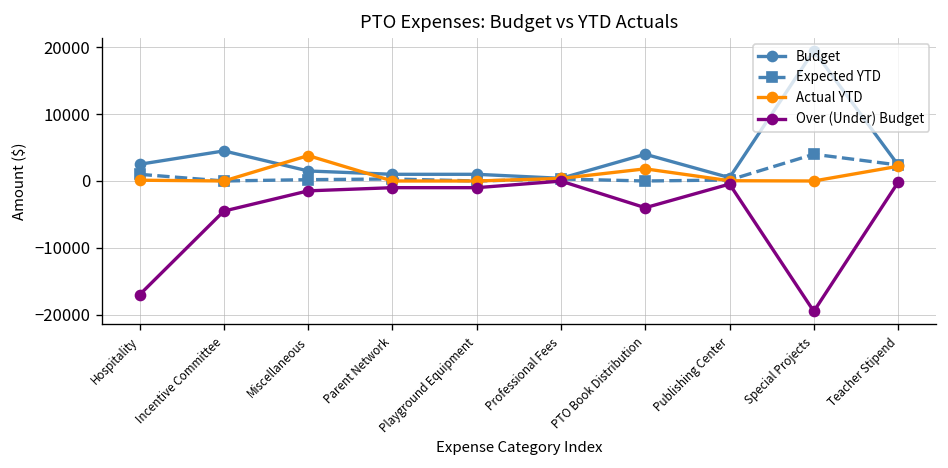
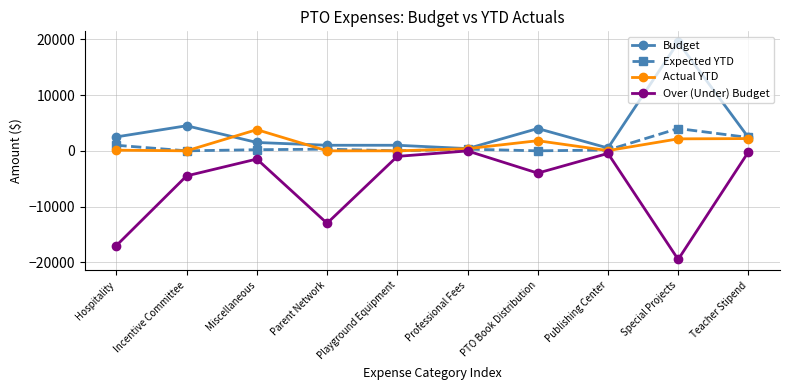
Over (Under) Budget, Parent Network: -1000 -> -13000
Actual YTD, Special Projects: 0 -> 2000
